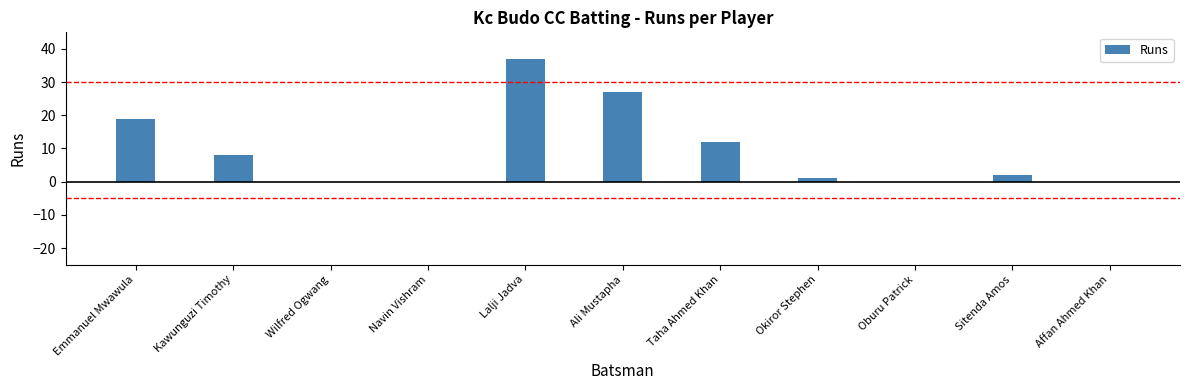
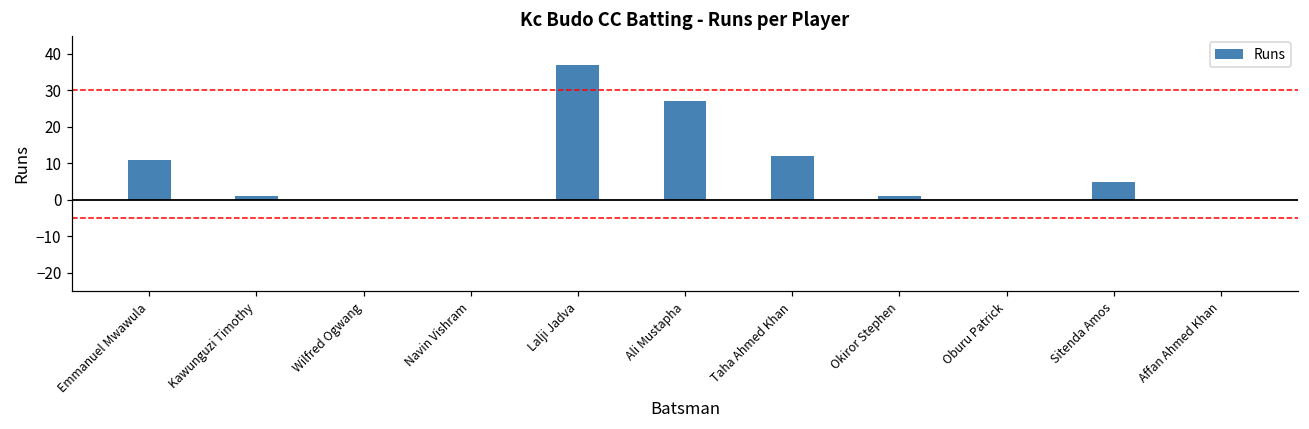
Emmanuel Mwawula: 19 -> 11
Kawunguzi Timothy: 8 -> 1
Sitenda Amos: 2 -> 5
